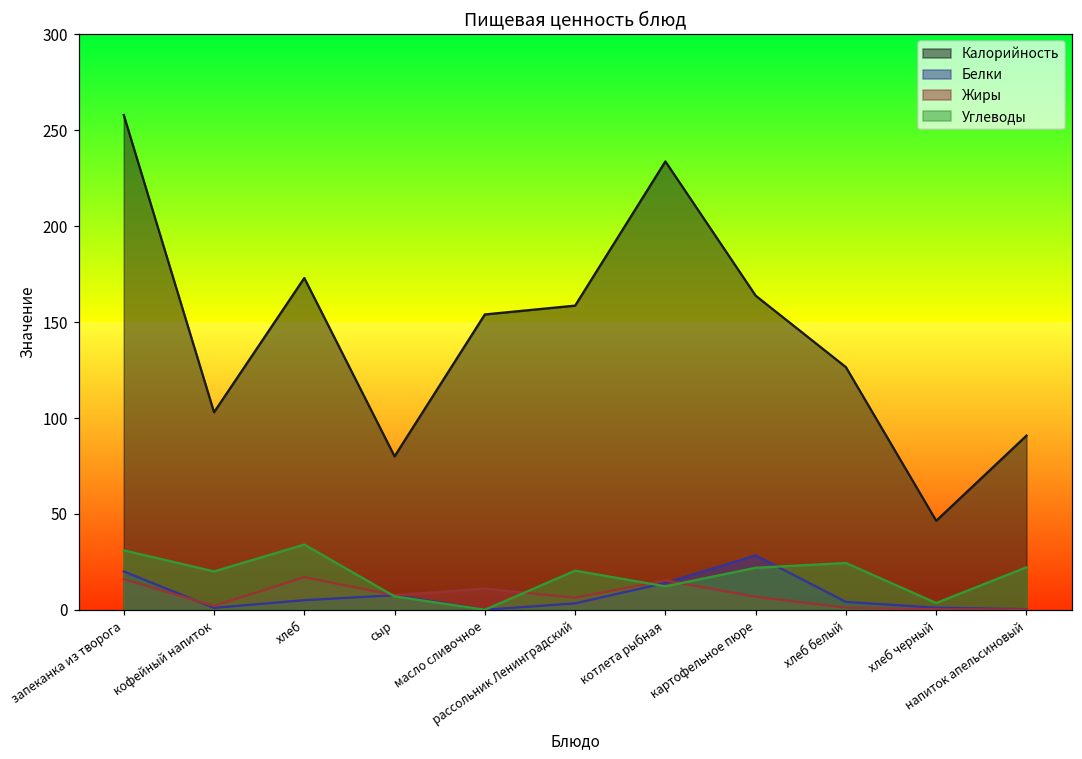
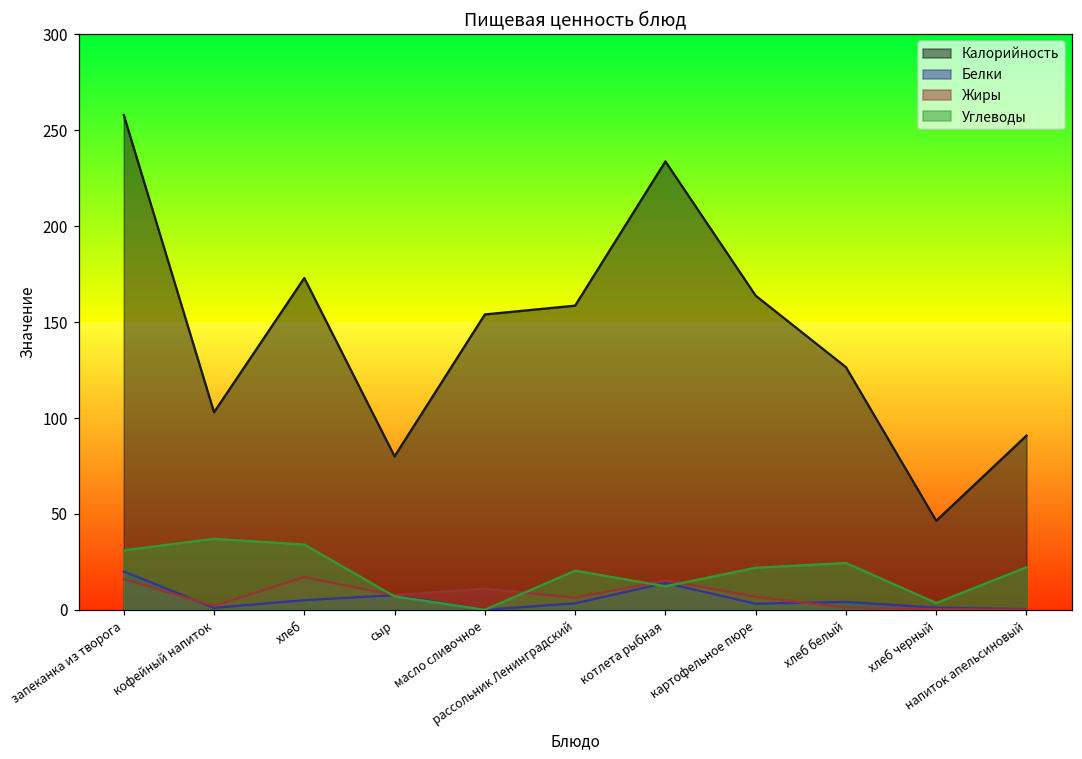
Углеводы, кофейный напиток: 20 -> 37
Белки, картофельное пюре: 28 -> 3
